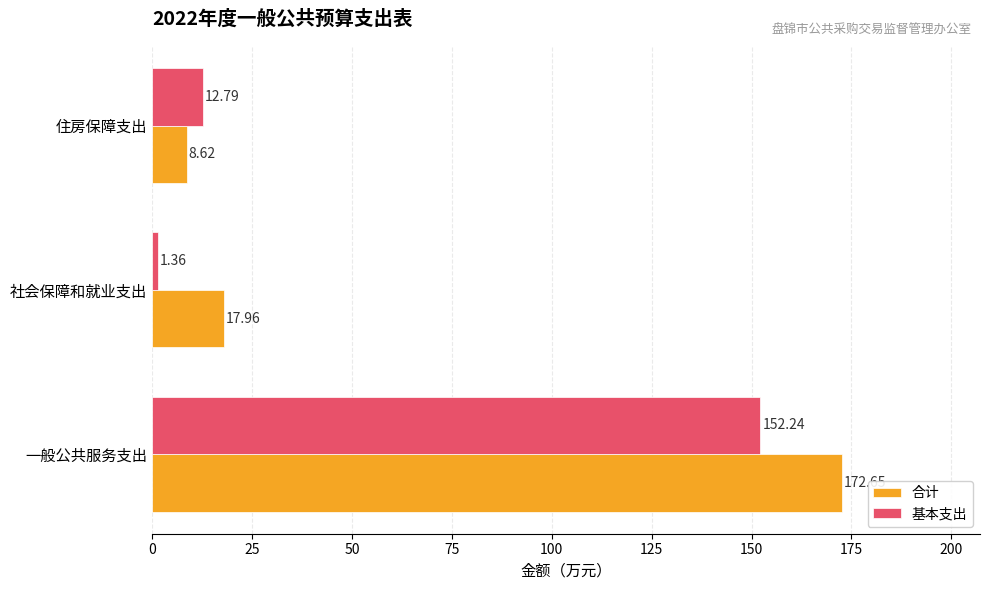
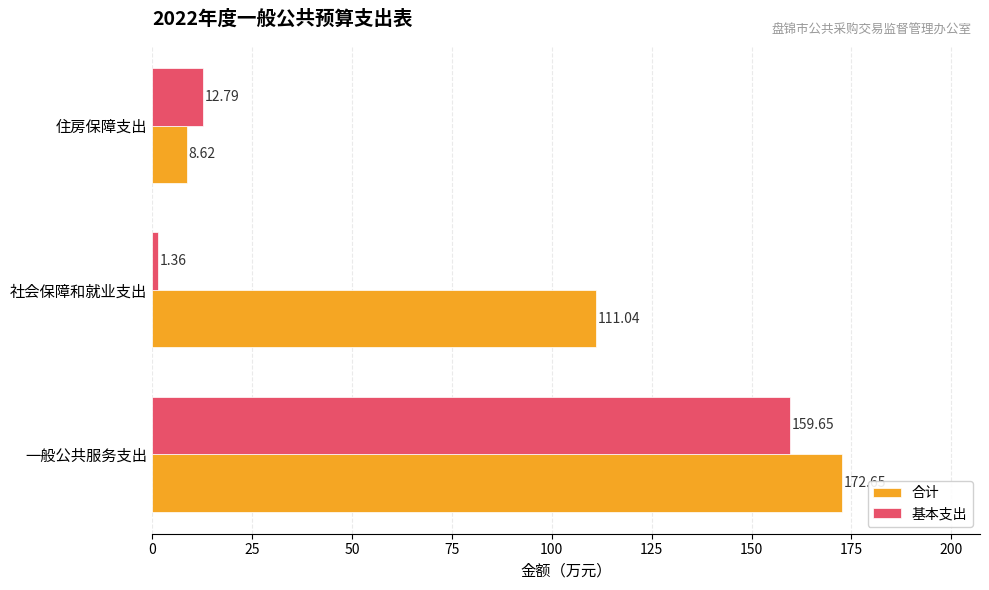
合计, 社会保障和就业支出: 17.96 -> 111.04
基本支出, 一般公共服务支出: 152.24 -> 159.65
